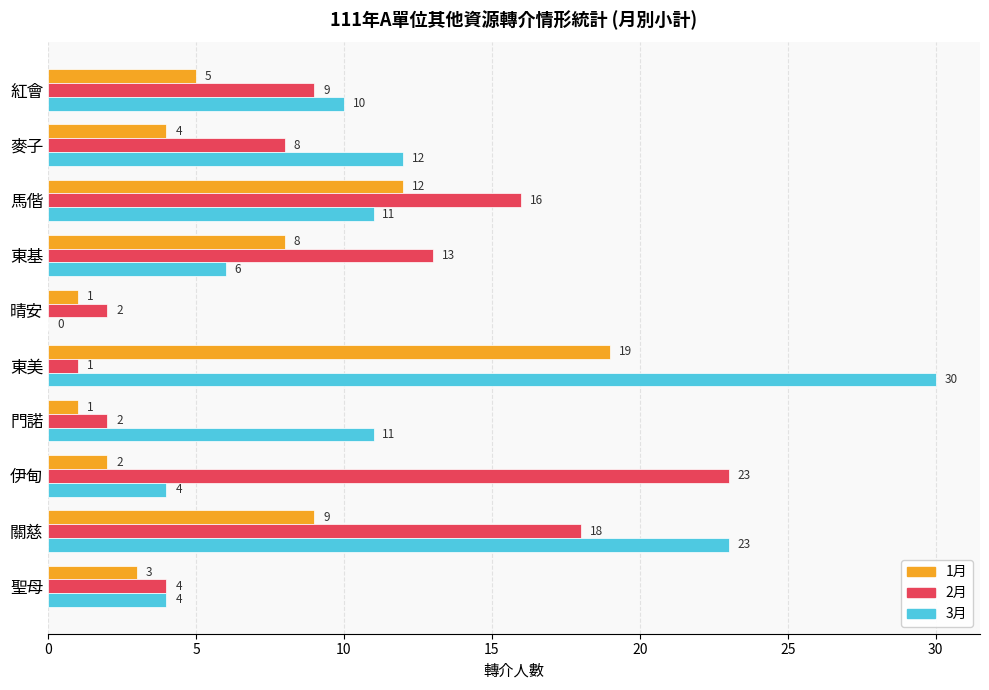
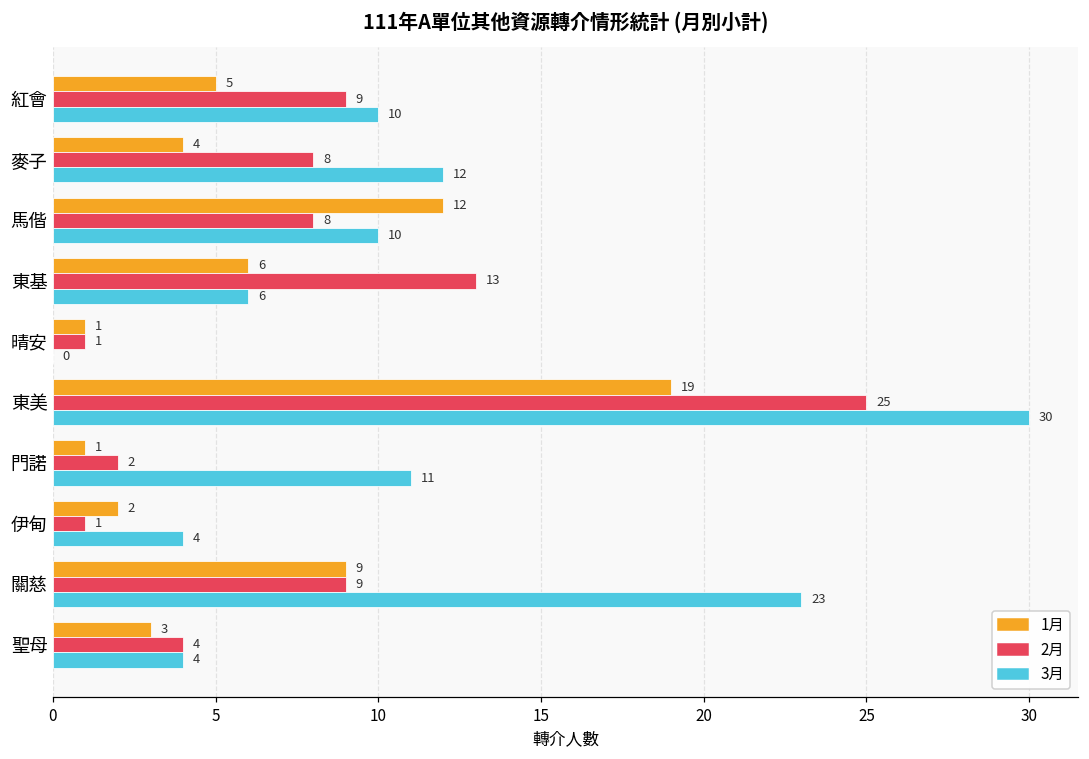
2月, 馬偕: 16 -> 8
3月, 馬偕: 11 -> 10
1月, 東基: 8 -> 6
2月, 晴安: 2 -> 1
2月, 東美: 1 -> 25
2月, 伊甸: 23 -> 1
2月, 關慈: 18 -> 9
